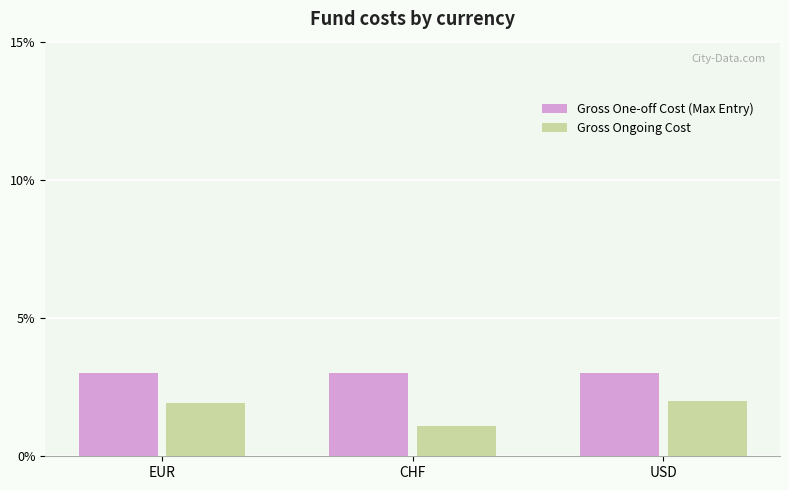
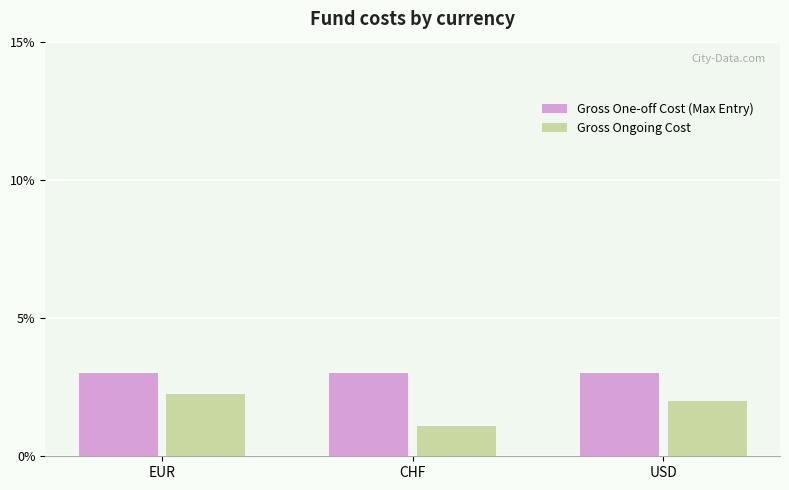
Gross Ongoing Cost, EUR: 1.9% -> 2.3%
